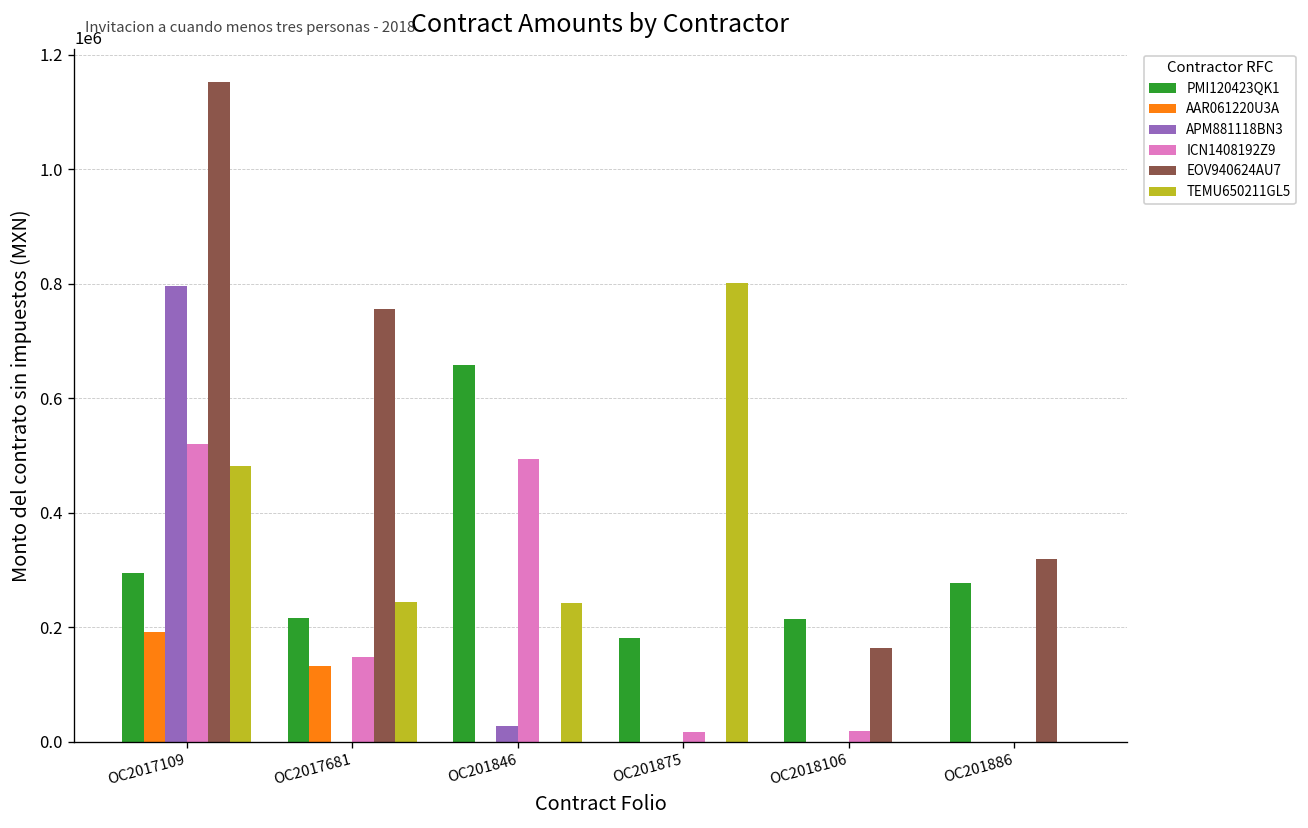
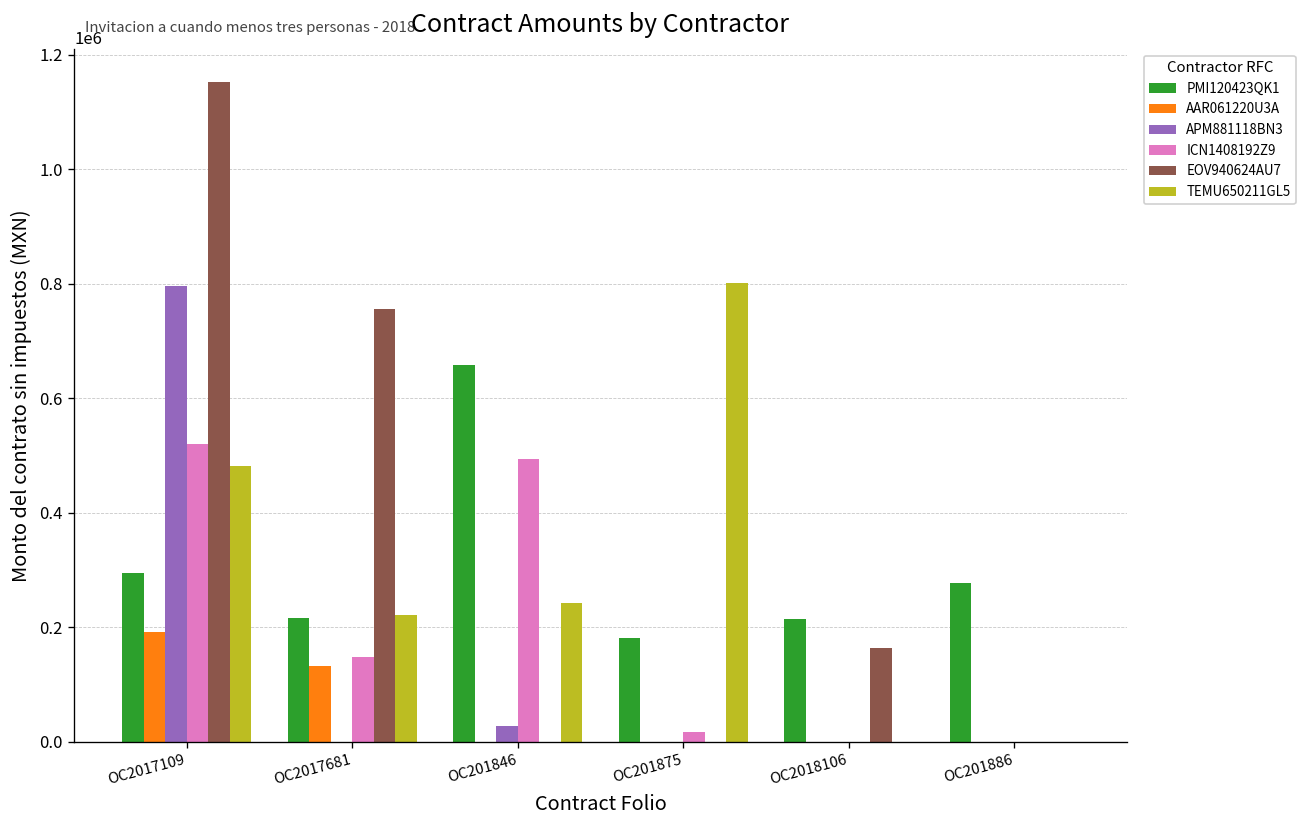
TEMU650211GL5, OC2017681: 240000 -> 220000
ICN1408192Z9, OC2018106: 20000 -> 0
EOV940624AU7, OC201886: 320000 -> 0
